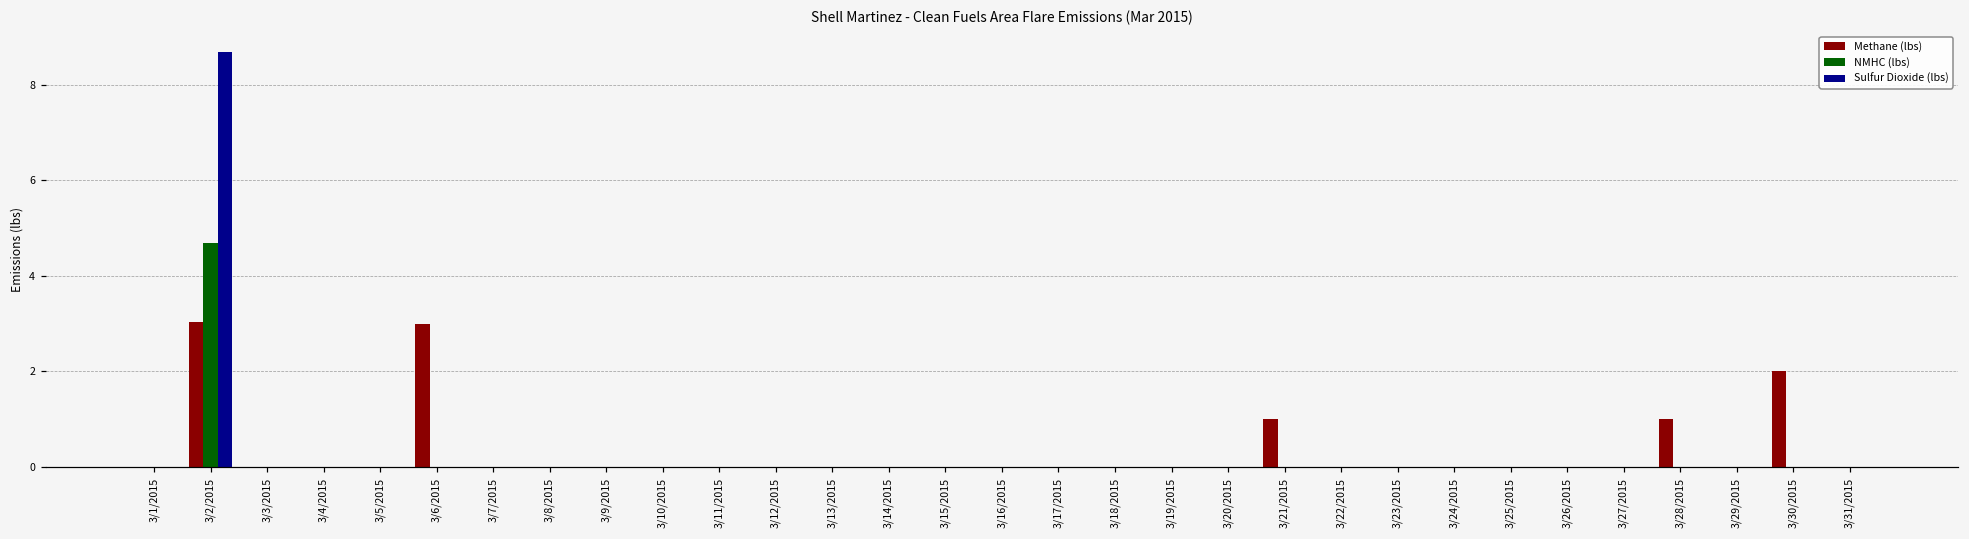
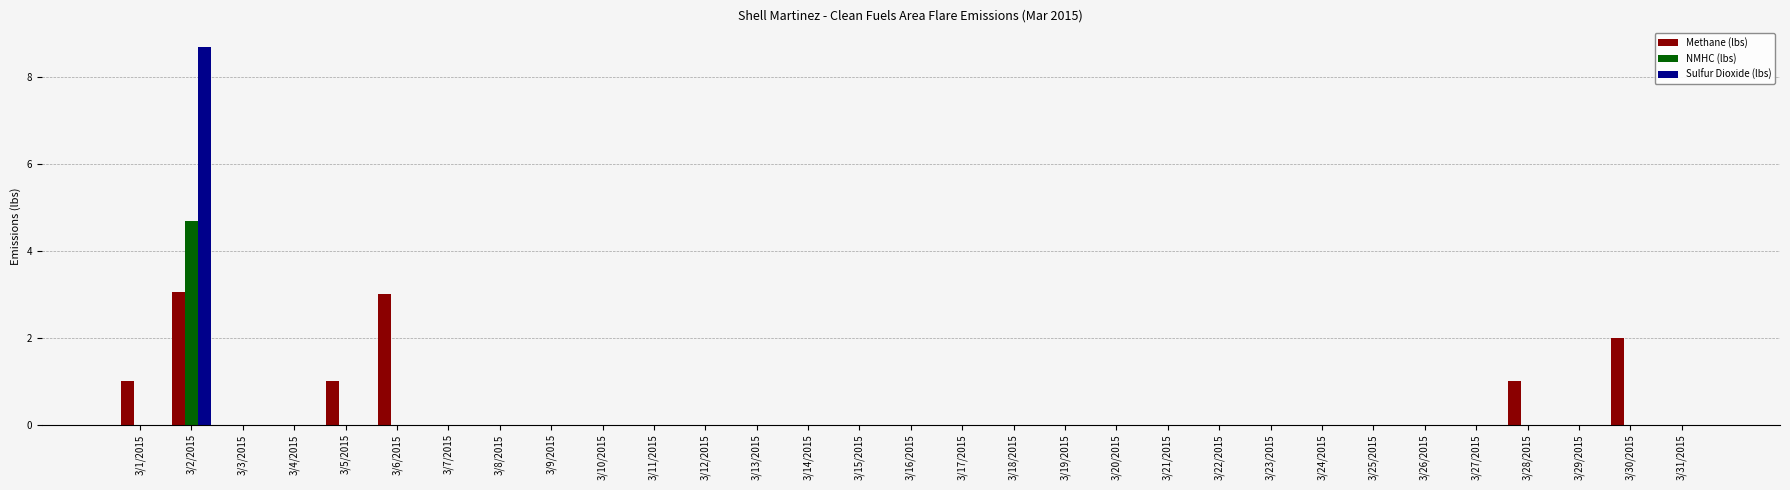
Methane (lbs), 3/1/2015: 0 -> 1
Methane (lbs), 3/5/2015: 0 -> 1
Methane (lbs), 3/21/2015: 1 -> 0
